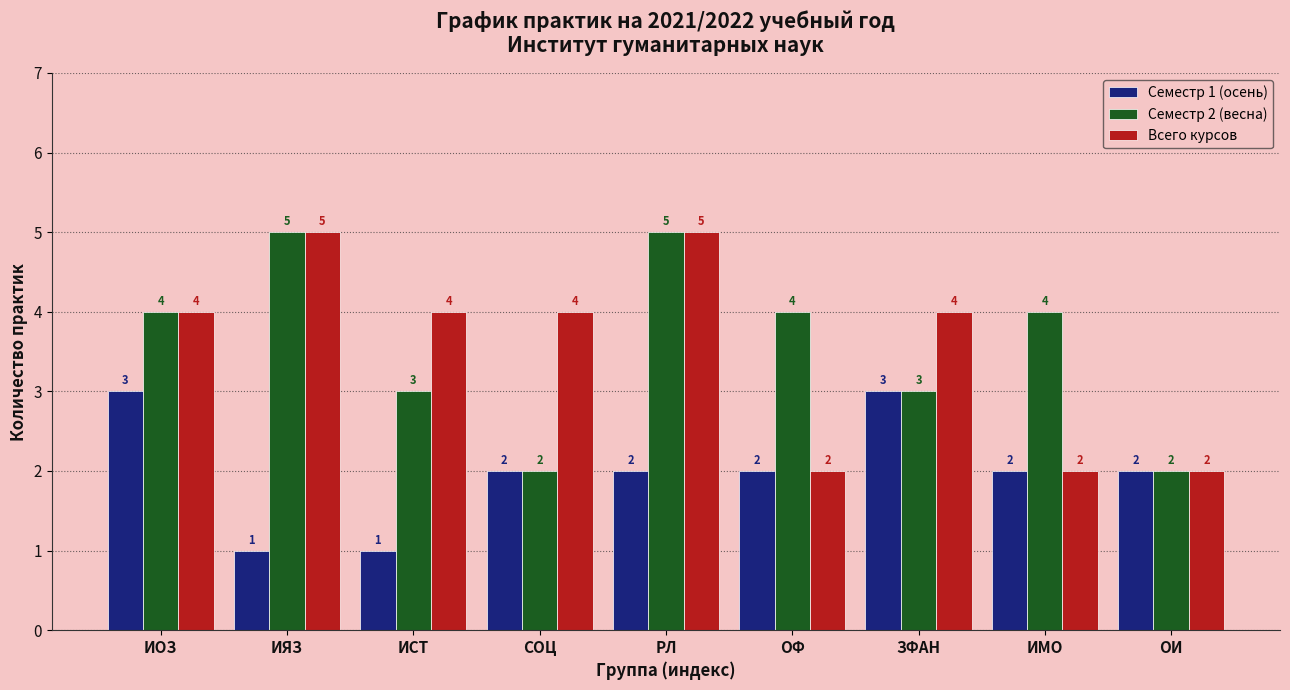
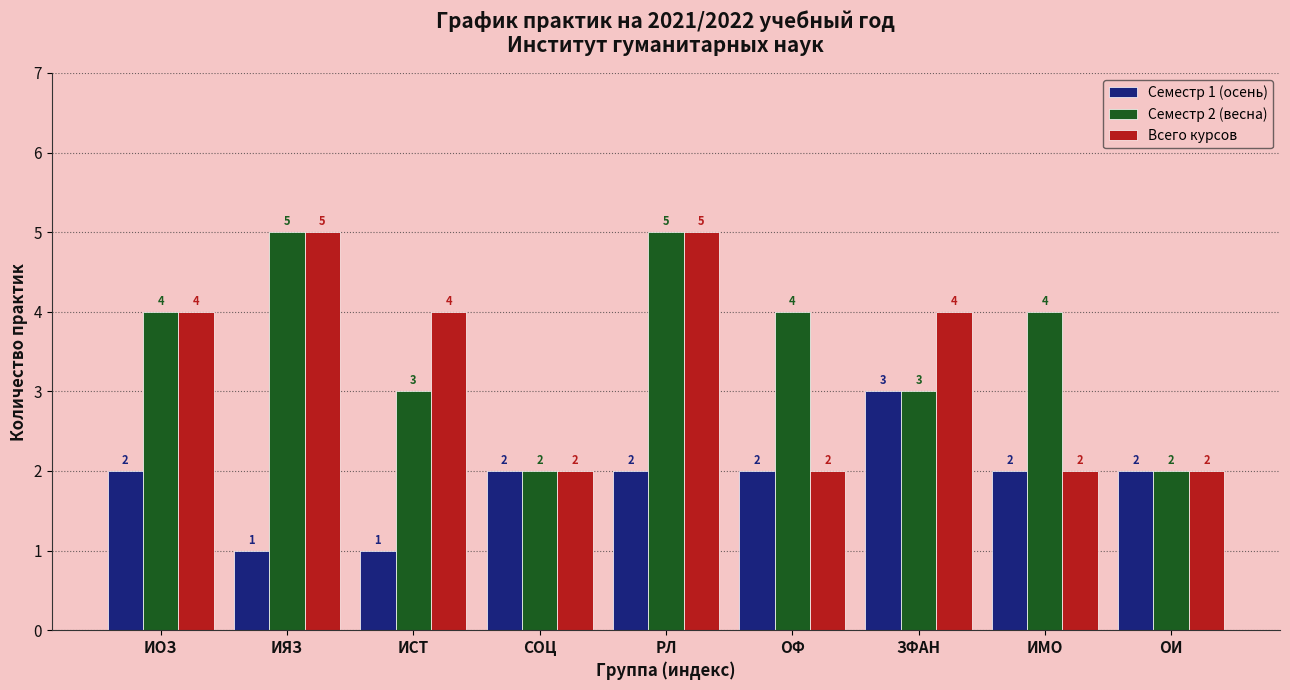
Семестр 1 (осень), ИОЗ: 3 -> 2
Всего курсов, СОЦ: 4 -> 2
